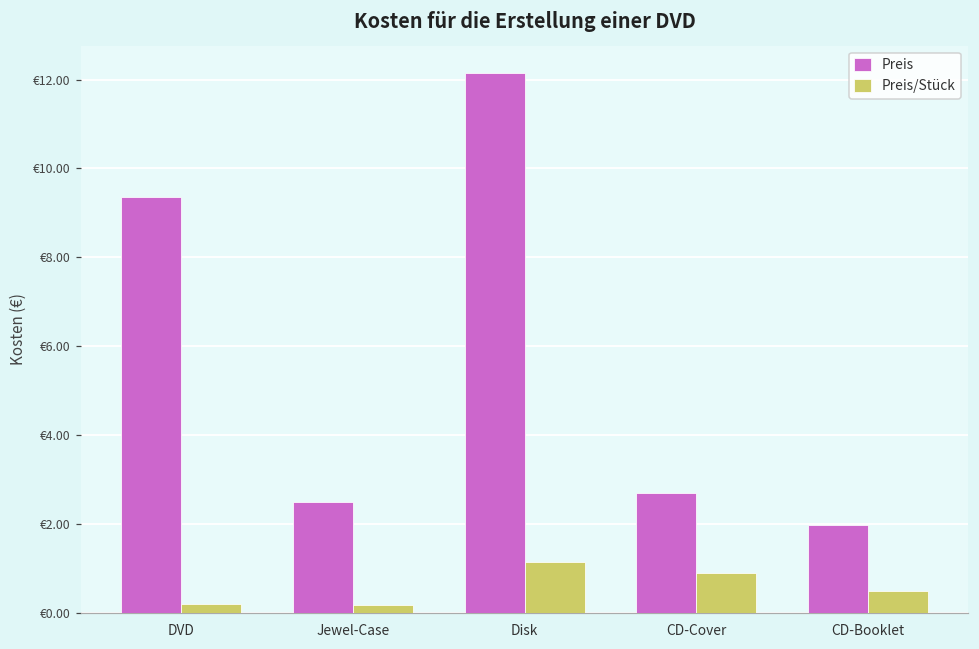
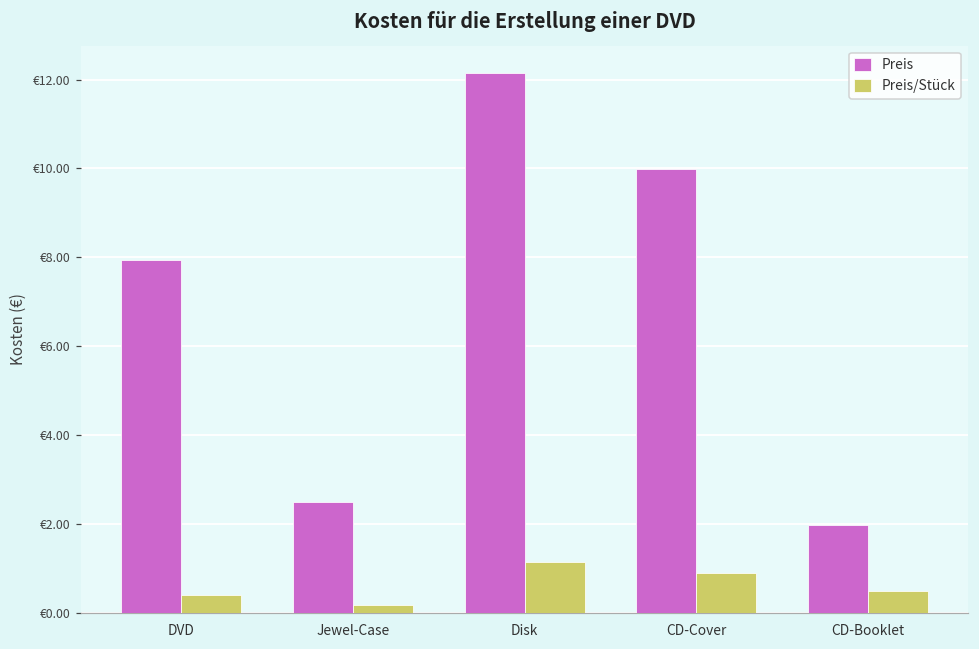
Preis, DVD: €9.4 -> €8.0
Preis/Stück, DVD: €0.2 -> €0.4
Preis, CD-Cover: €2.7 -> €10.0
